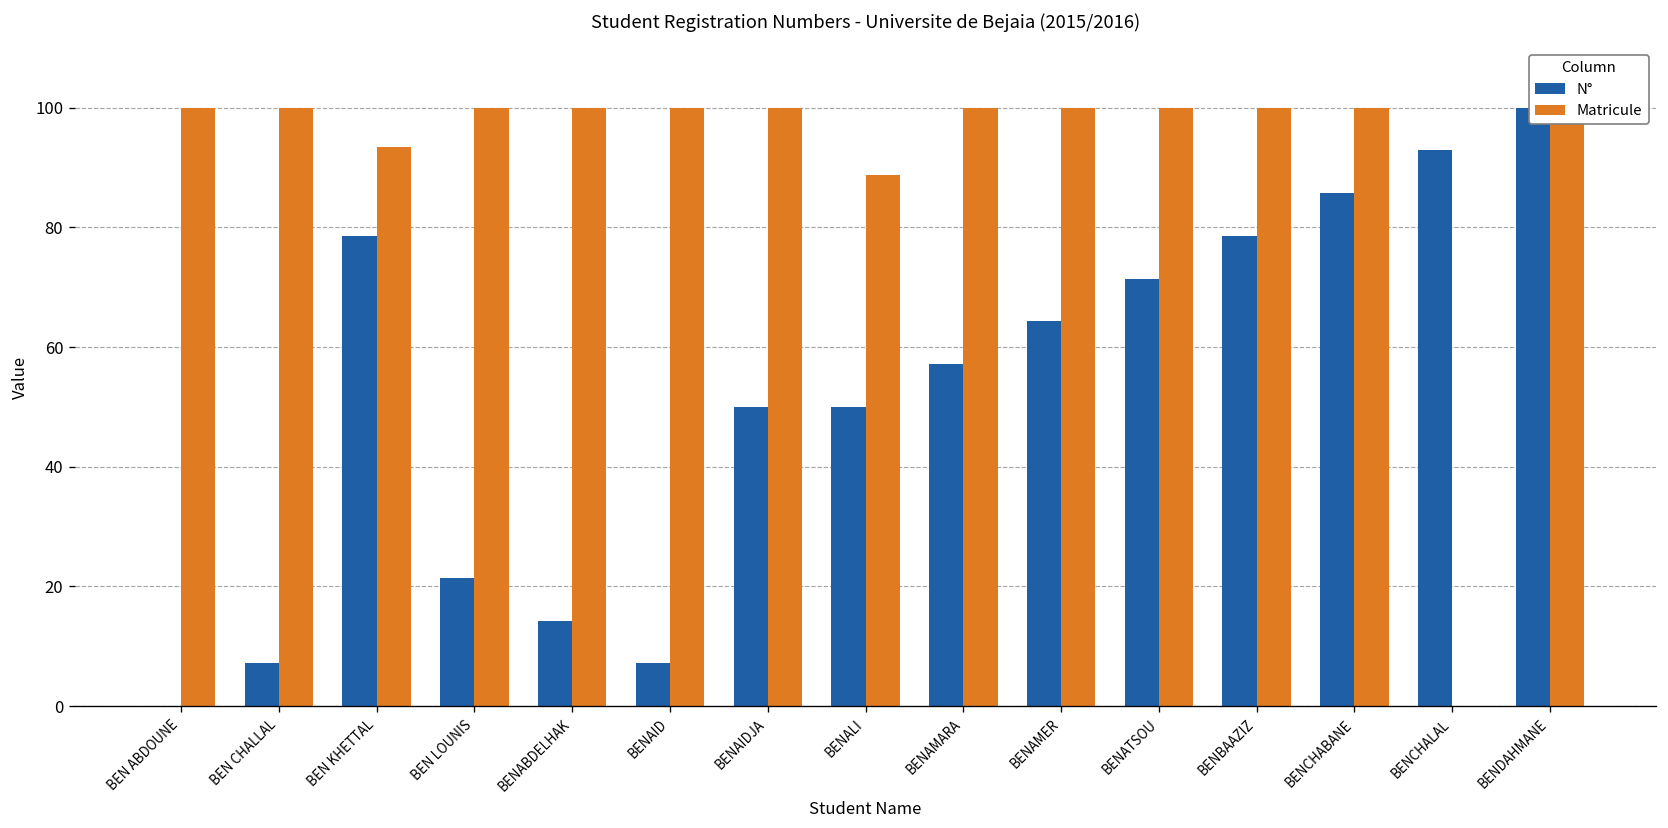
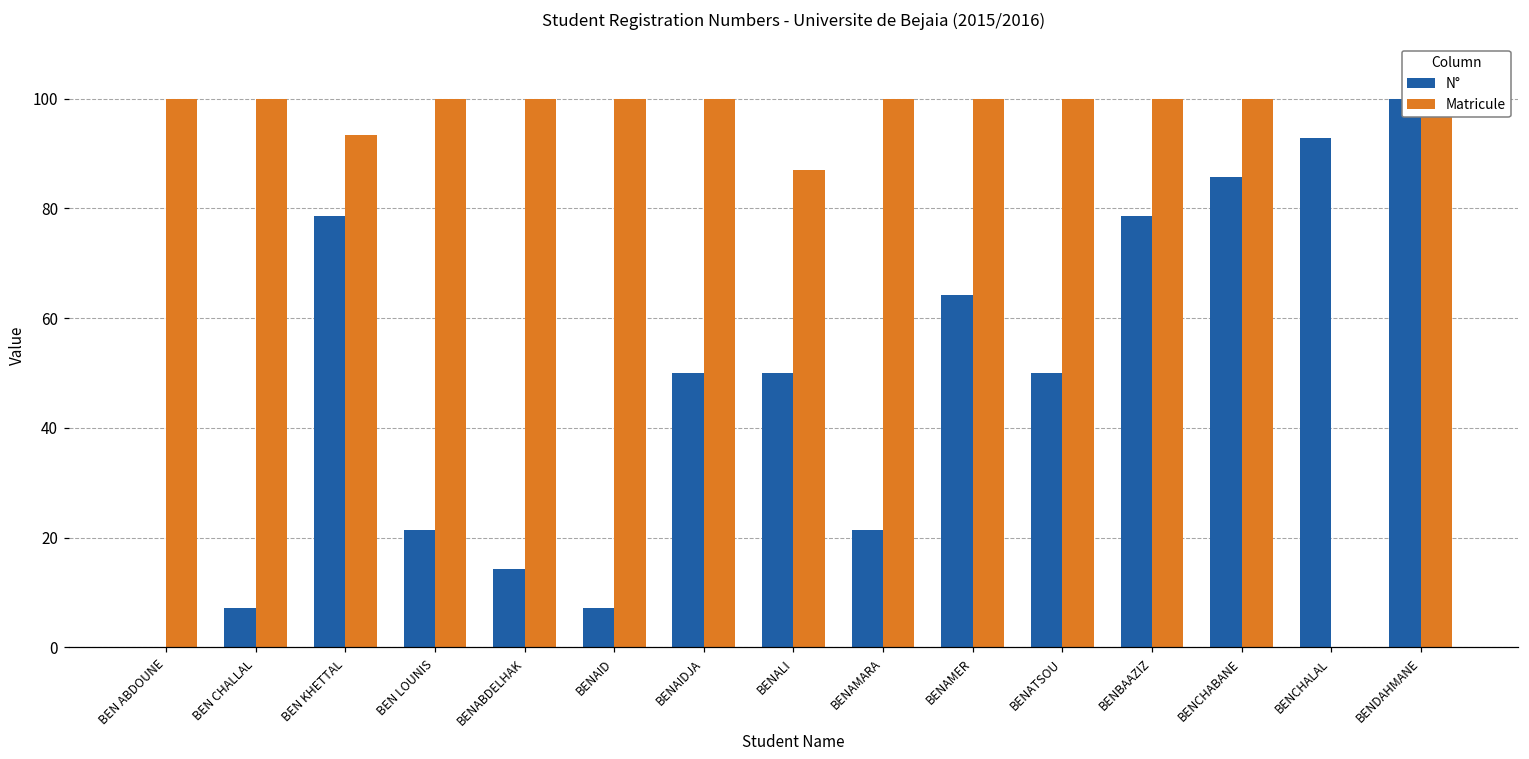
Matricule, BENALI: 89 -> 87
N°, BENAMARA: 57 -> 21
N°, BENATSOU: 71 -> 50
